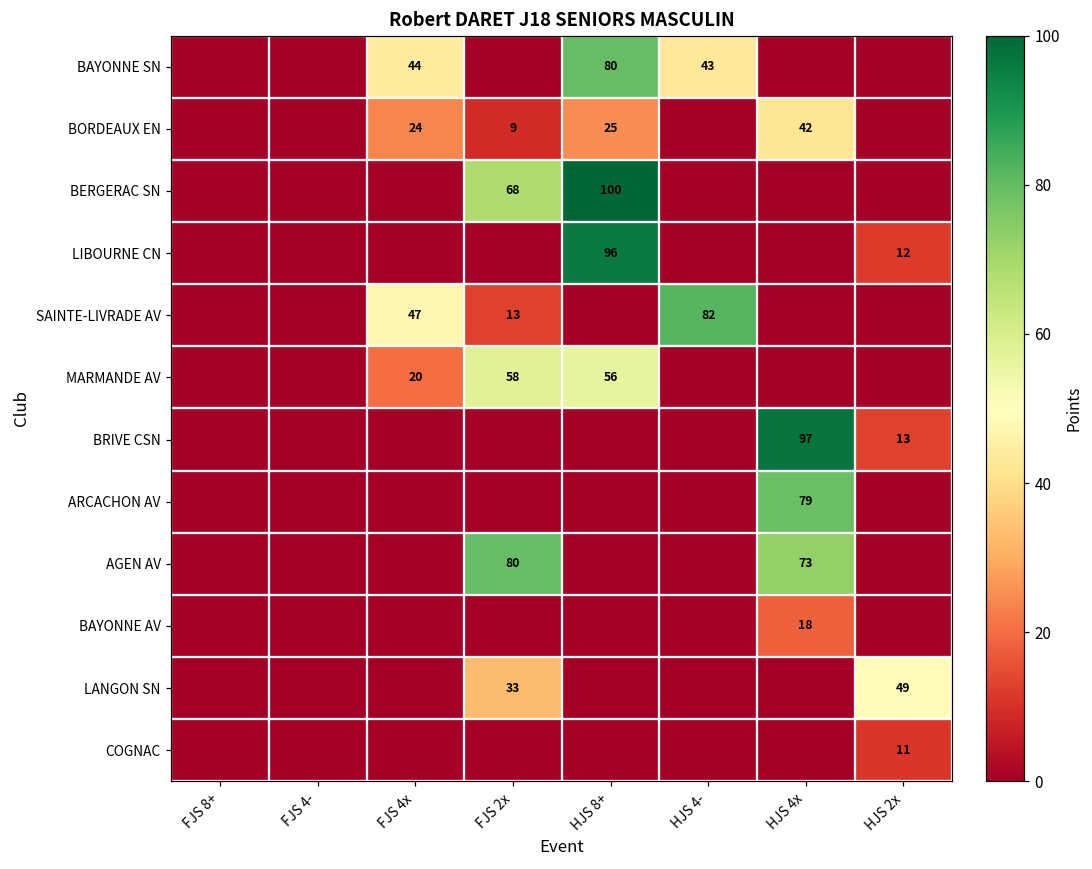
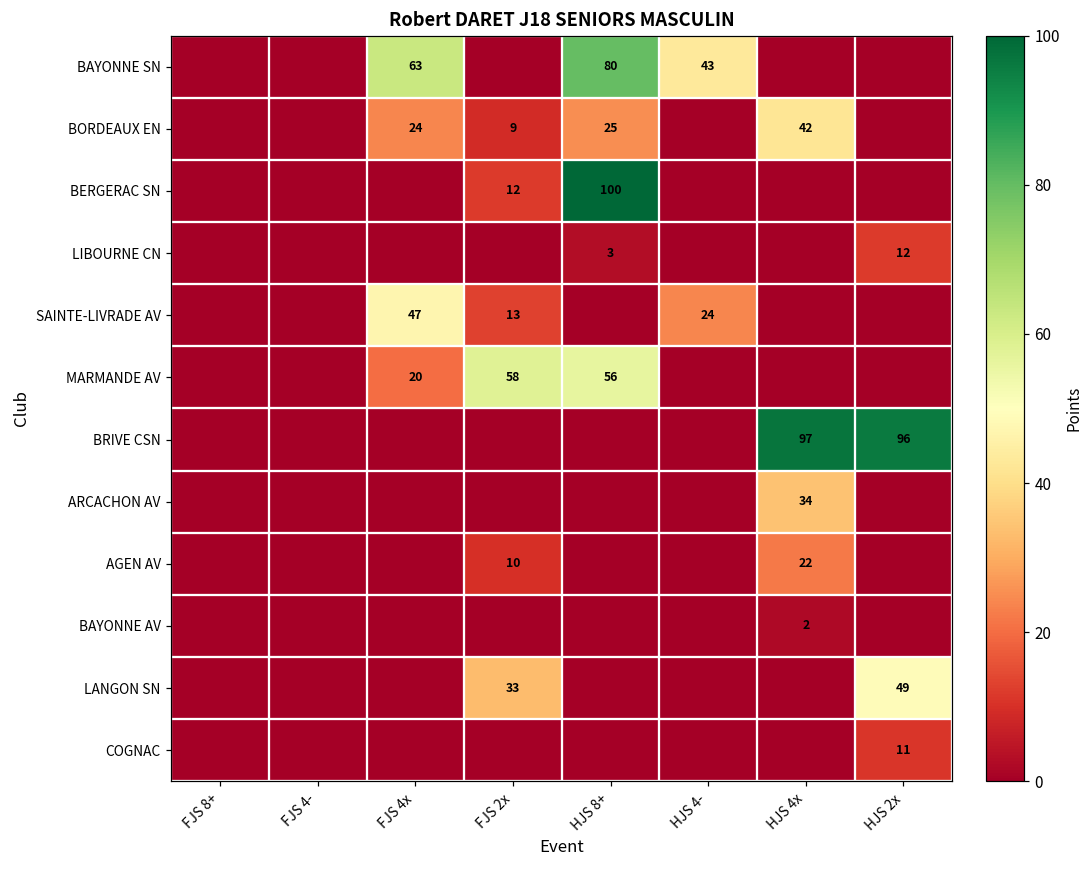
BAYONNE SN, FJS 4x: 44 -> 63
BERGERAC SN, FJS 2x: 68 -> 12
LIBOURNE CN, HJS 8+: 96 -> 3
SAINTE-LIVRADE AV, HJS 4-: 82 -> 24
BRIVE CSN, HJS 2x: 13 -> 96
ARCACHON AV, HJS 4x: 79 -> 34
AGEN AV, FJS 2x: 80 -> 10
AGEN AV, HJS 4x: 73 -> 22
BAYONNE AV, HJS 4x: 18 -> 2
